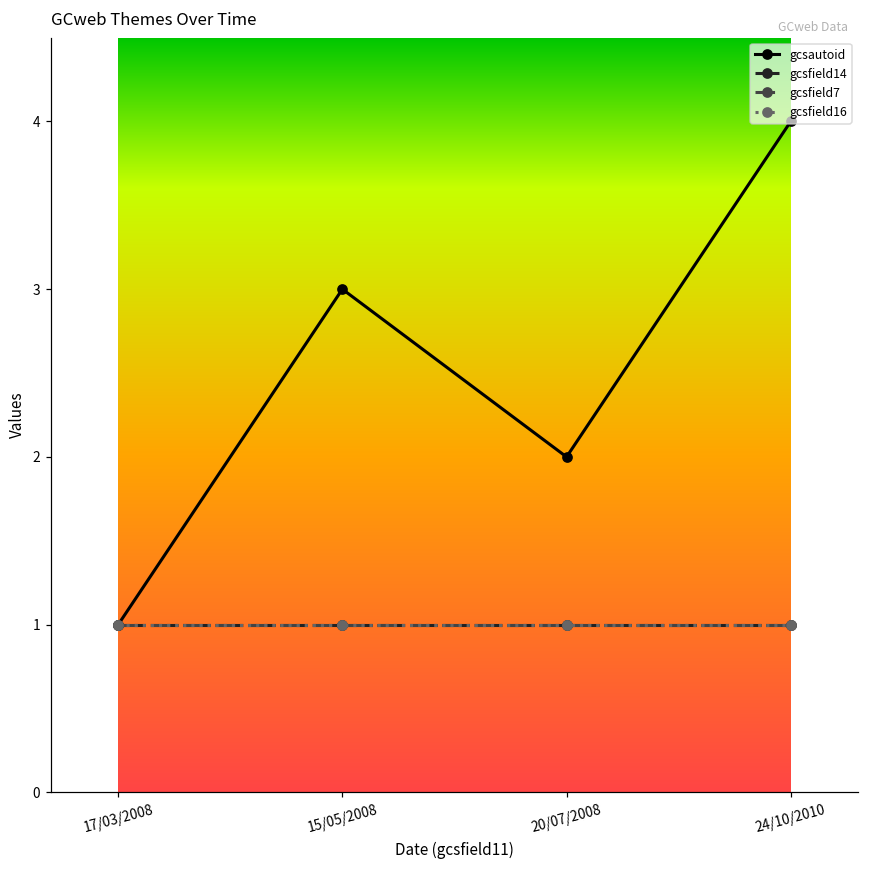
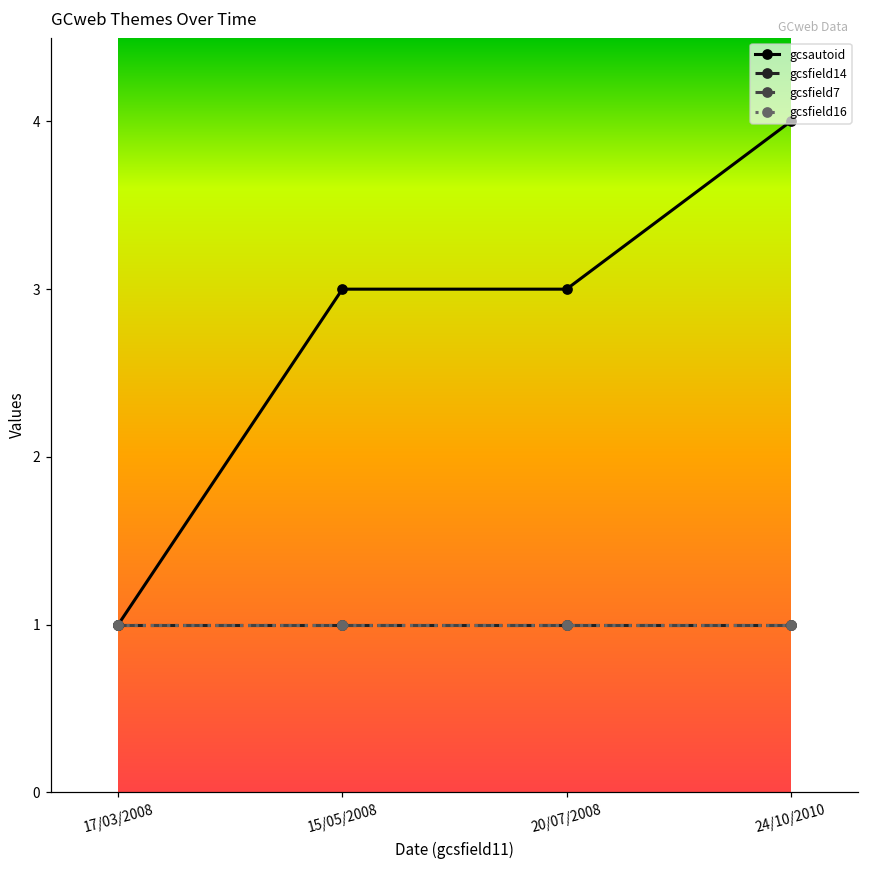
gcsautoid, 20/07/2008: 2 -> 3
